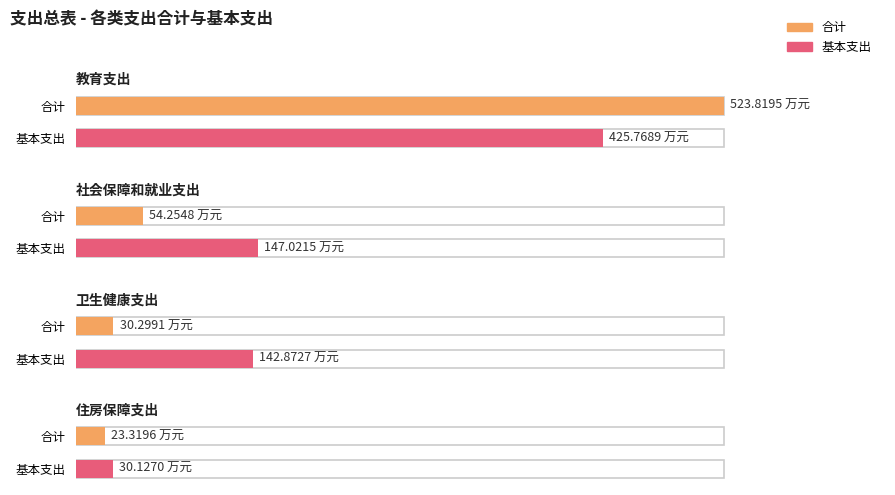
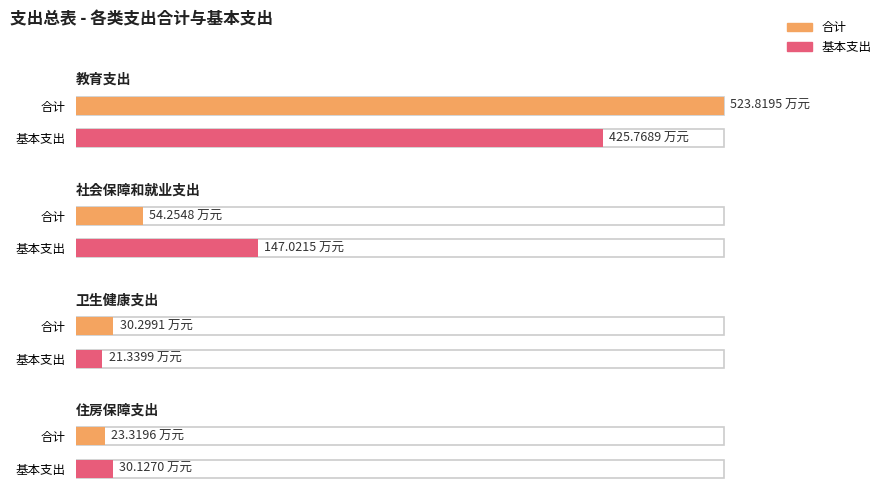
卫生健康支出, 基本支出, 基本支出: 142.8727 -> 21.3399
